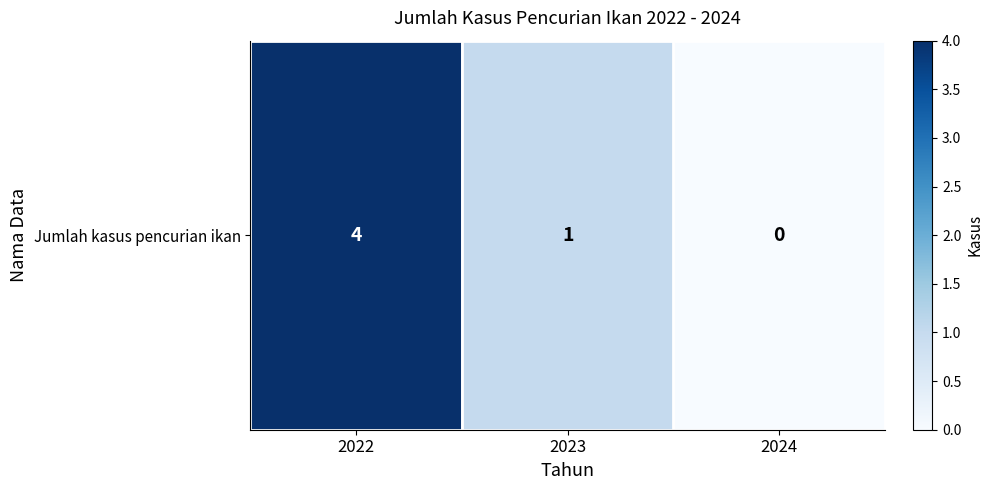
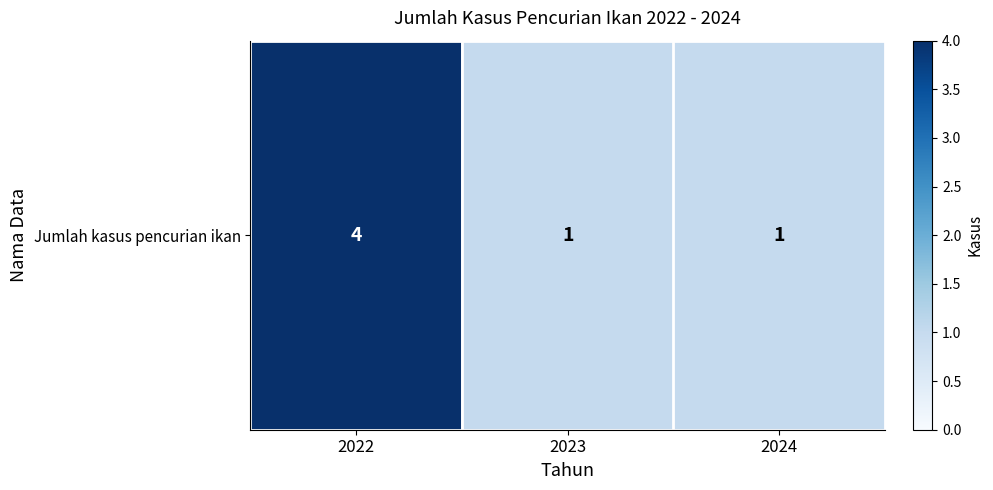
Jumlah kasus pencurian ikan, 2024: 0 -> 1
